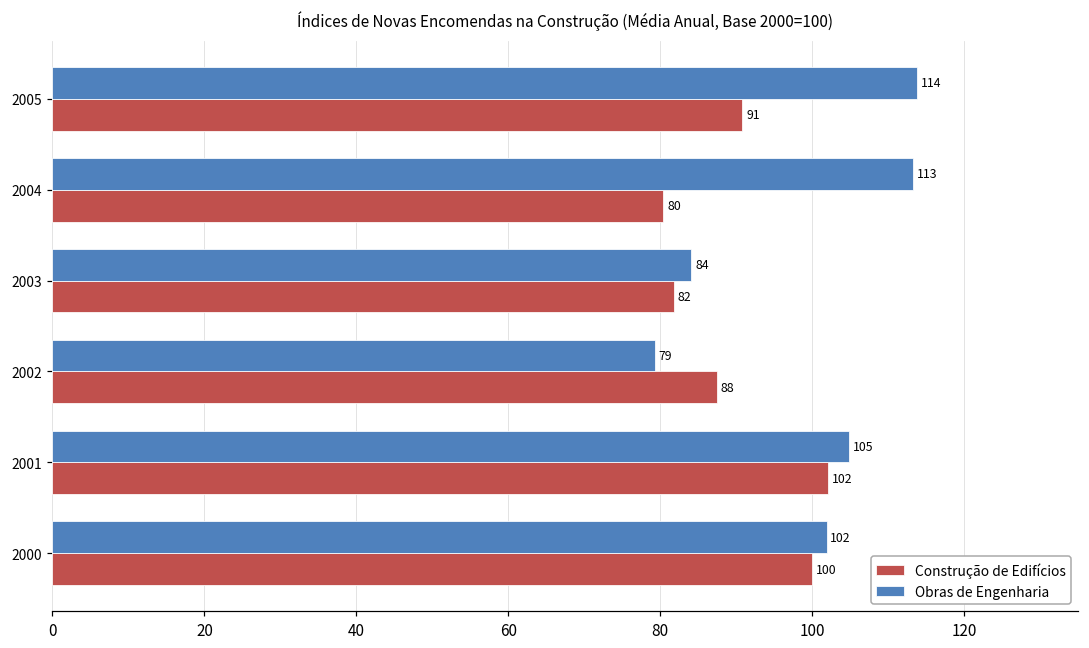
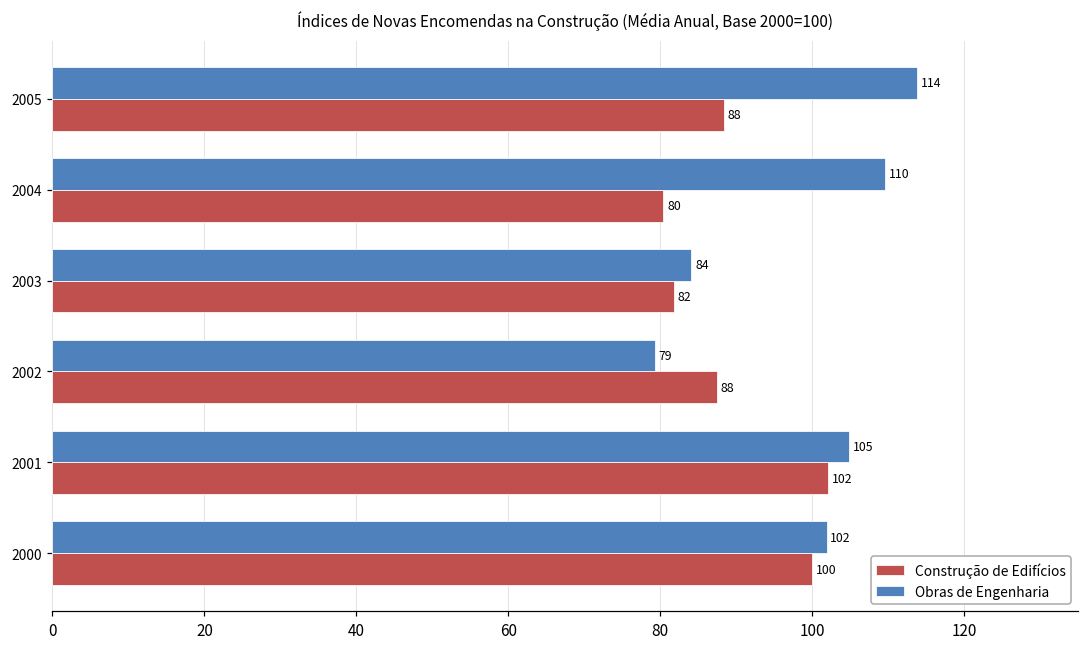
Construção de Edifícios, 2005: 91 -> 88
Obras de Engenharia, 2004: 113 -> 110
